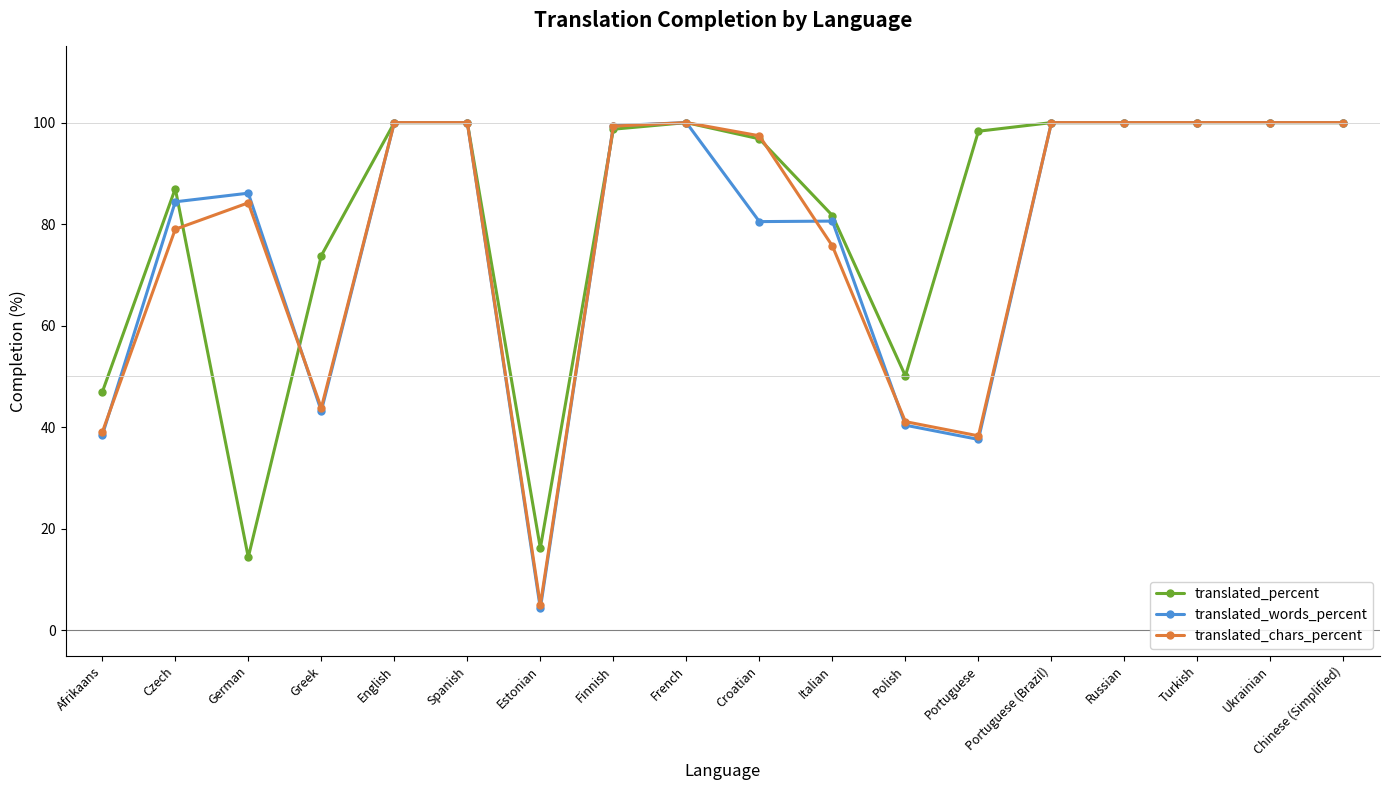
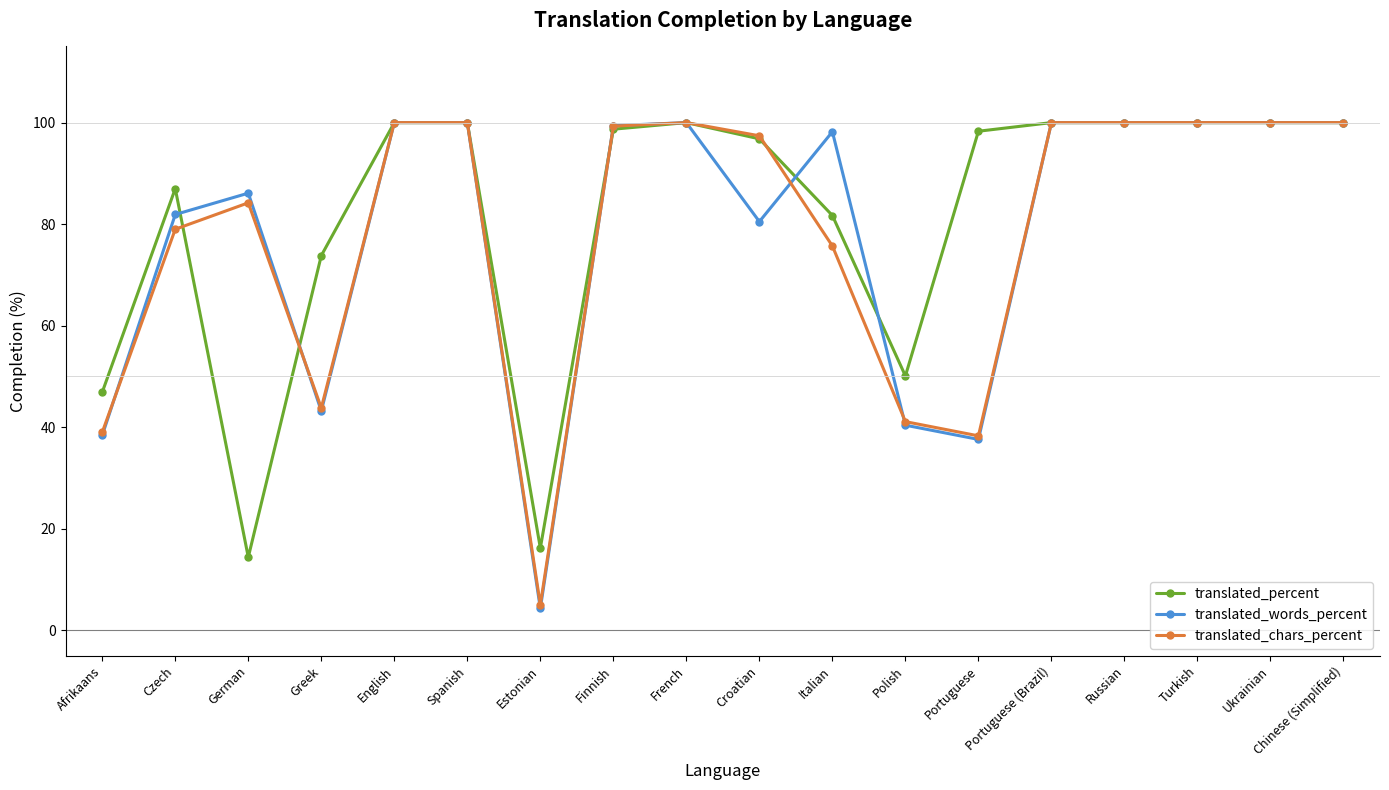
translated_words_percent, Czech: 84 -> 82
translated_words_percent, Italian: 81 -> 98
